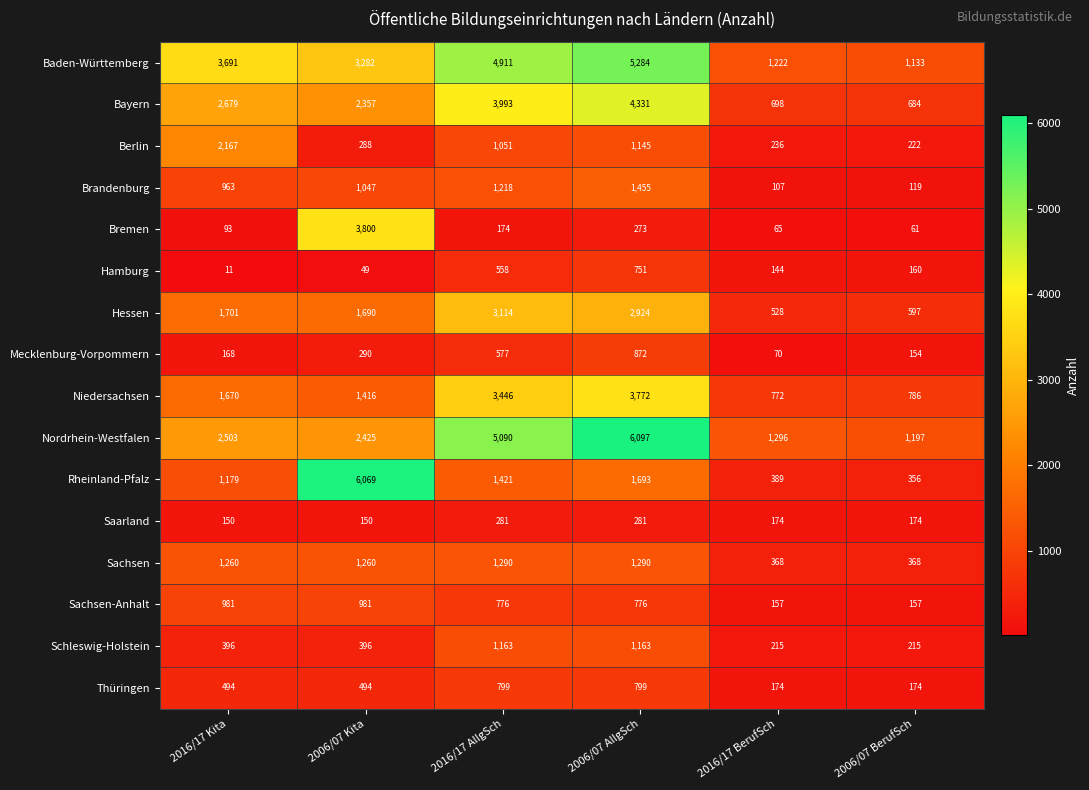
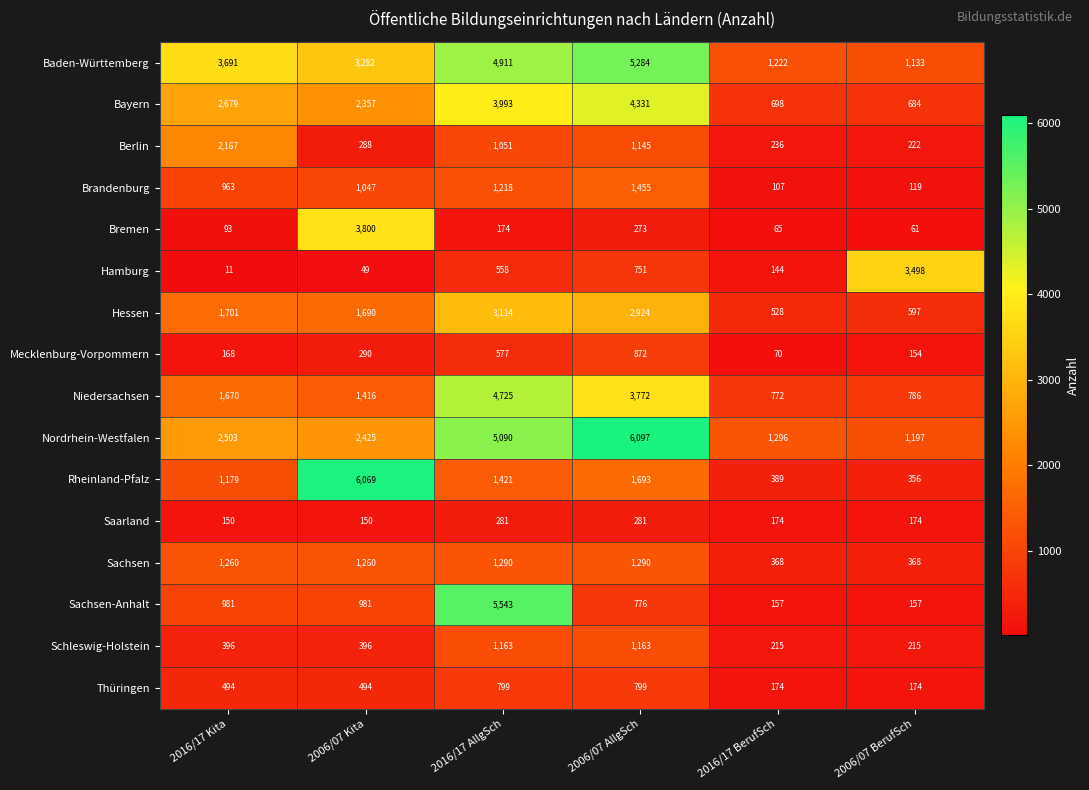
Hamburg, 2006/07 BerufSch: 160 -> 3,498
Niedersachsen, 2016/17 AllgSch: 3,446 -> 4,725
Sachsen-Anhalt, 2016/17 AllgSch: 776 -> 5,543
